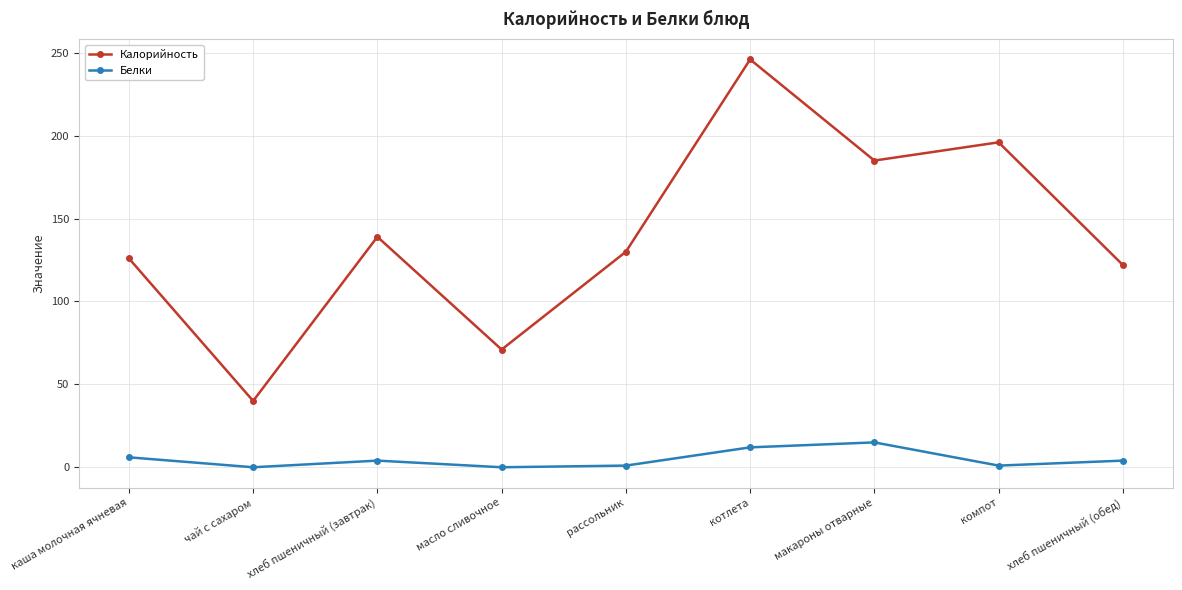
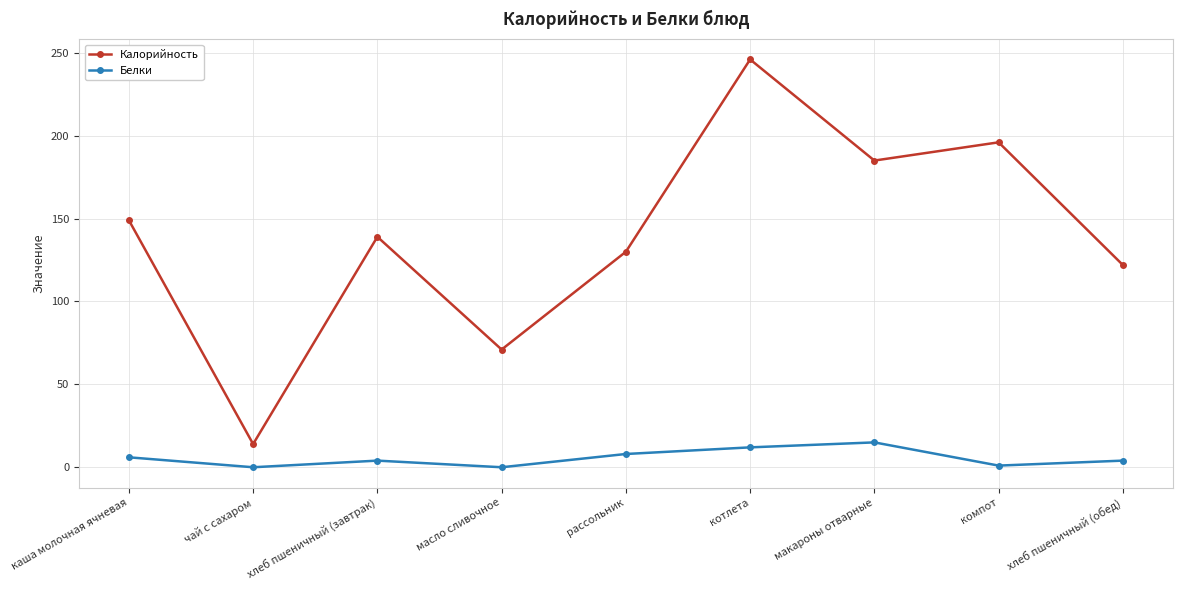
Калорийность, каша молочная ячневая: 126 -> 149
Калорийность, чай с сахаром: 40 -> 14
Белки, рассольник: 1 -> 8
